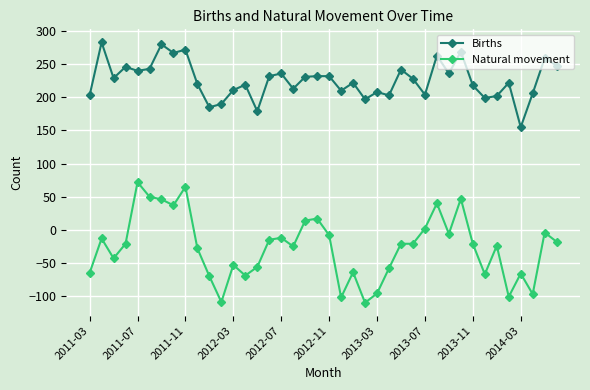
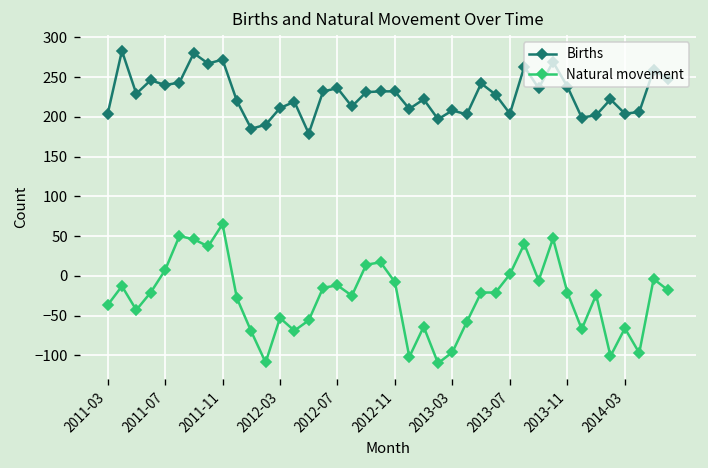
Natural movement, 2011-03: -70 -> -40
Natural movement, 2011-07: 70 -> 10
Births, 2013-11: 220 -> 240
Births, 2014-03: 160 -> 200
